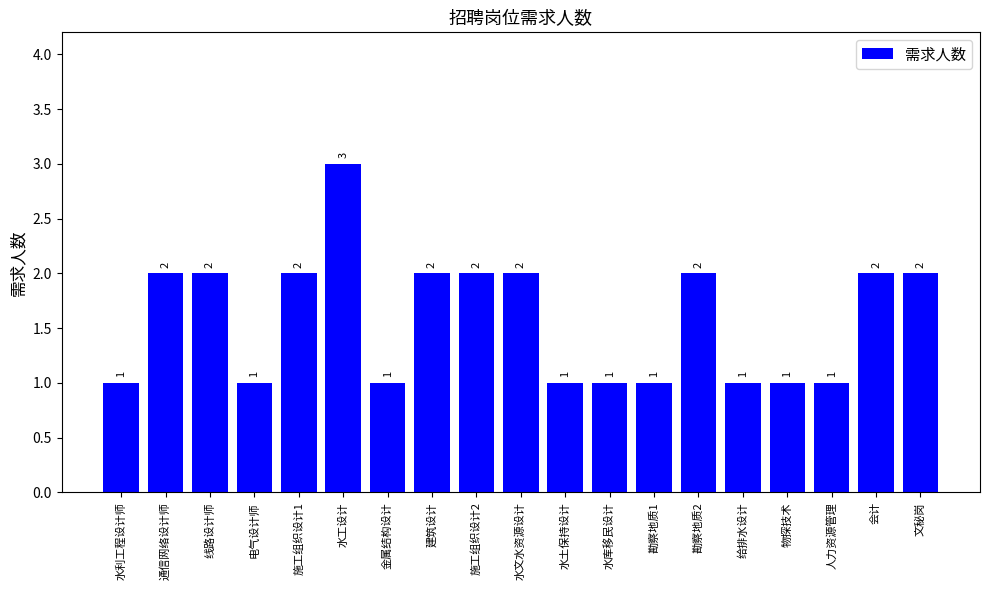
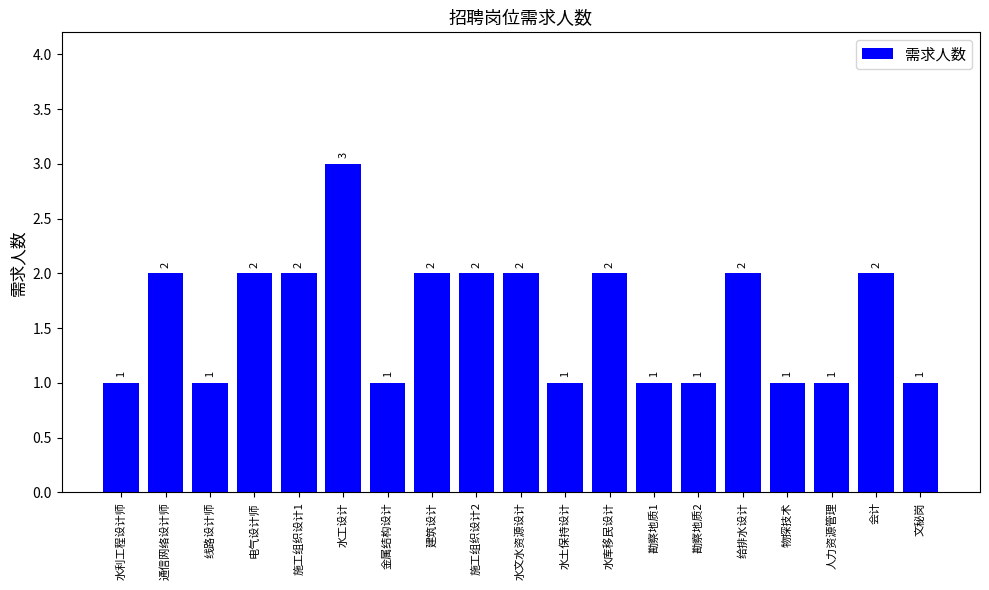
线路设计师: 2 -> 1
电气设计师: 1 -> 2
水库移民设计: 1 -> 2
勘察地质2: 2 -> 1
给排水设计: 1 -> 2
文秘岗: 2 -> 1
